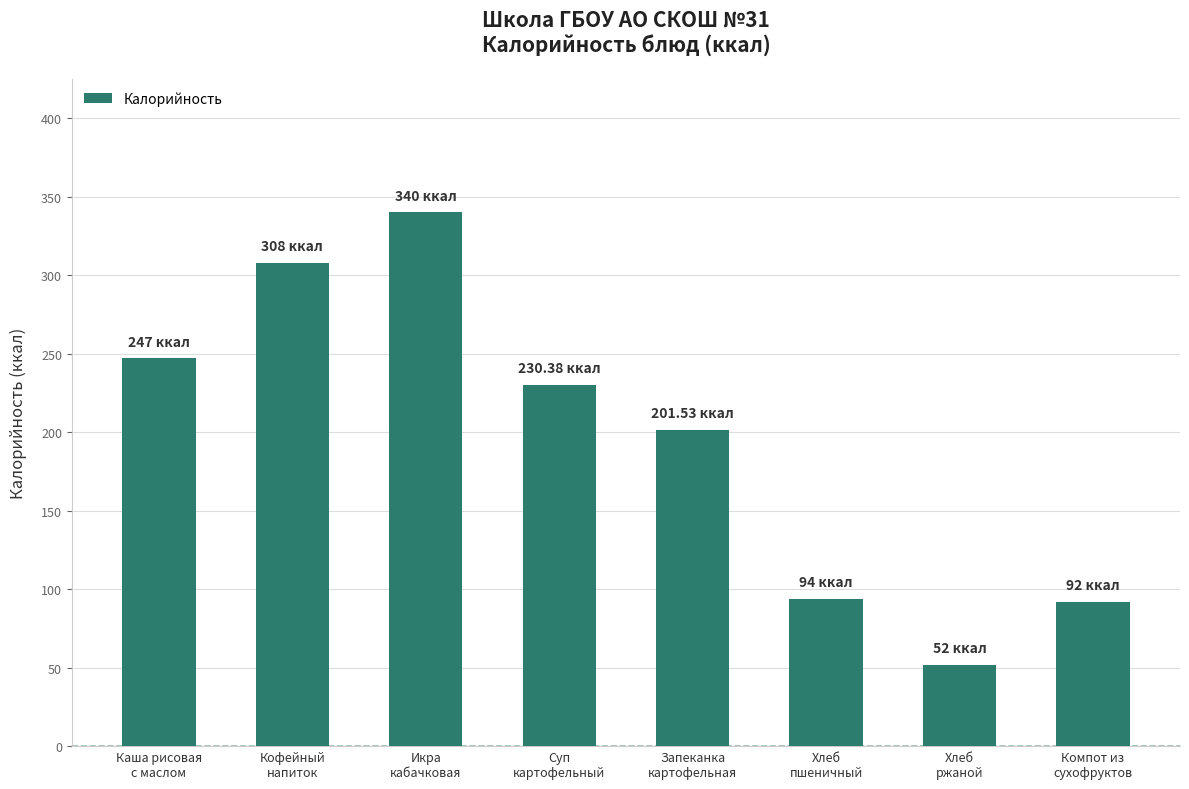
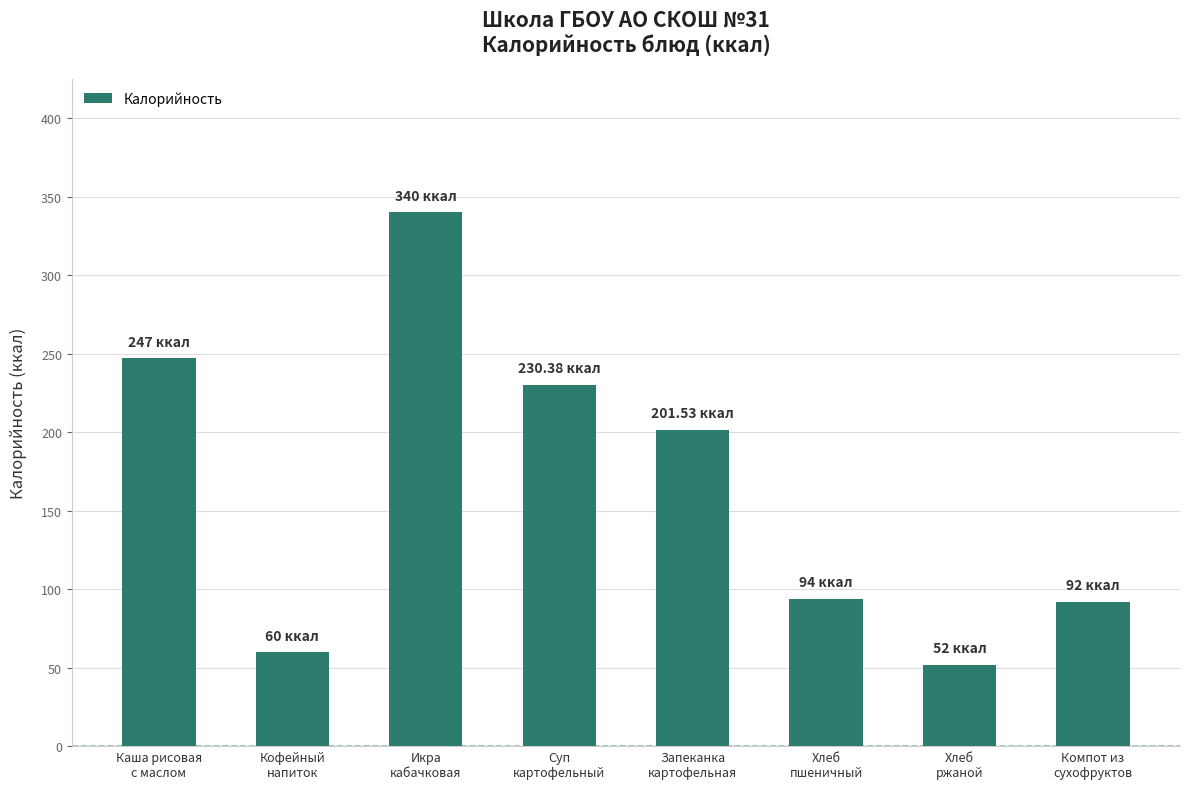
Кофейный напиток: 308 -> 60
